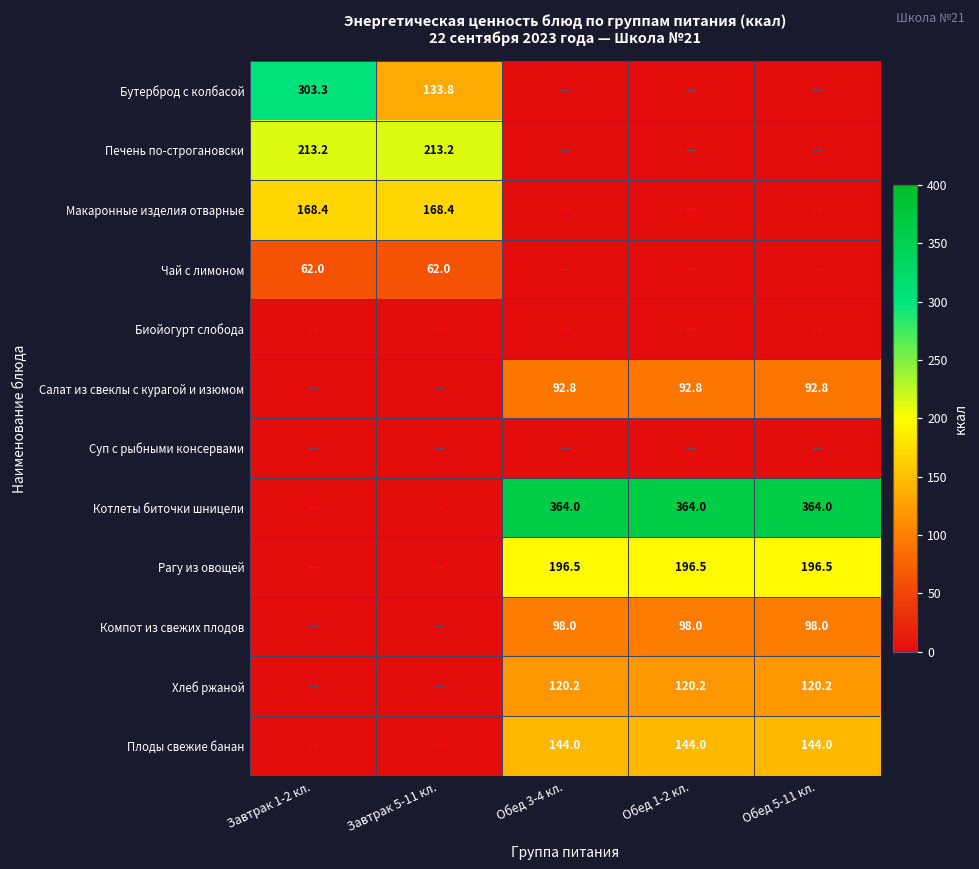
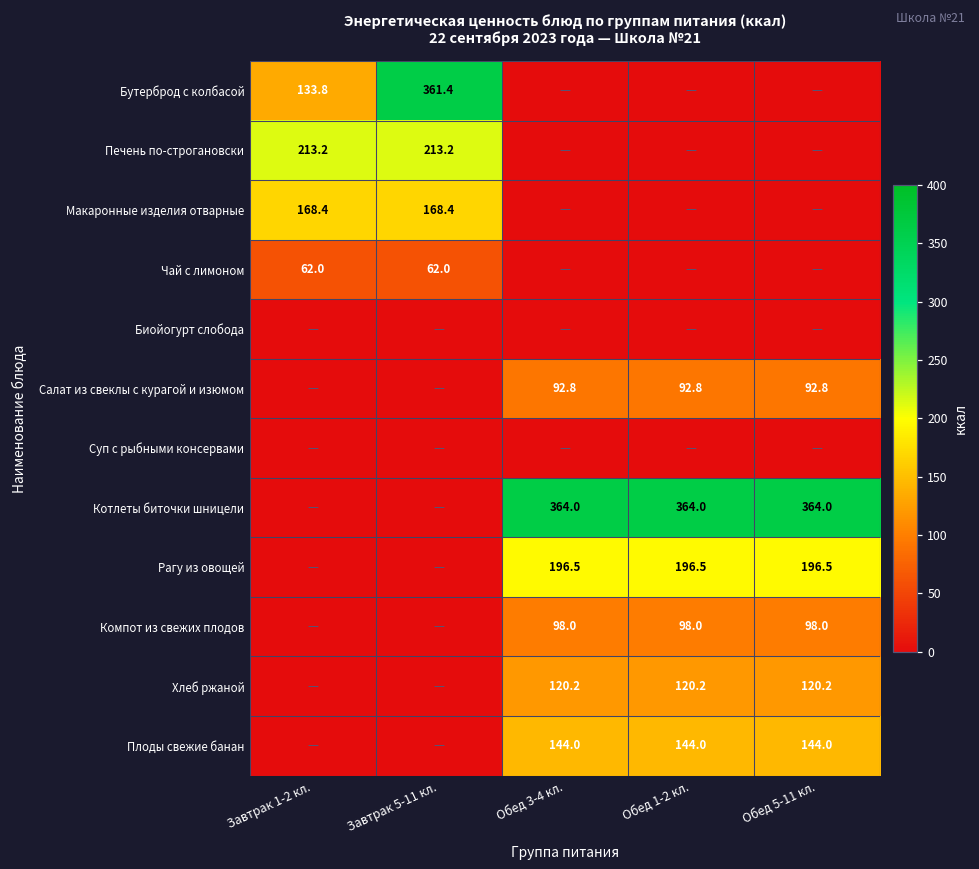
Бутерброд с колбасой, Завтрак 1-2 кл.: 303.3 -> 133.8
Бутерброд с колбасой, Завтрак 5-11 кл.: 133.8 -> 361.4
